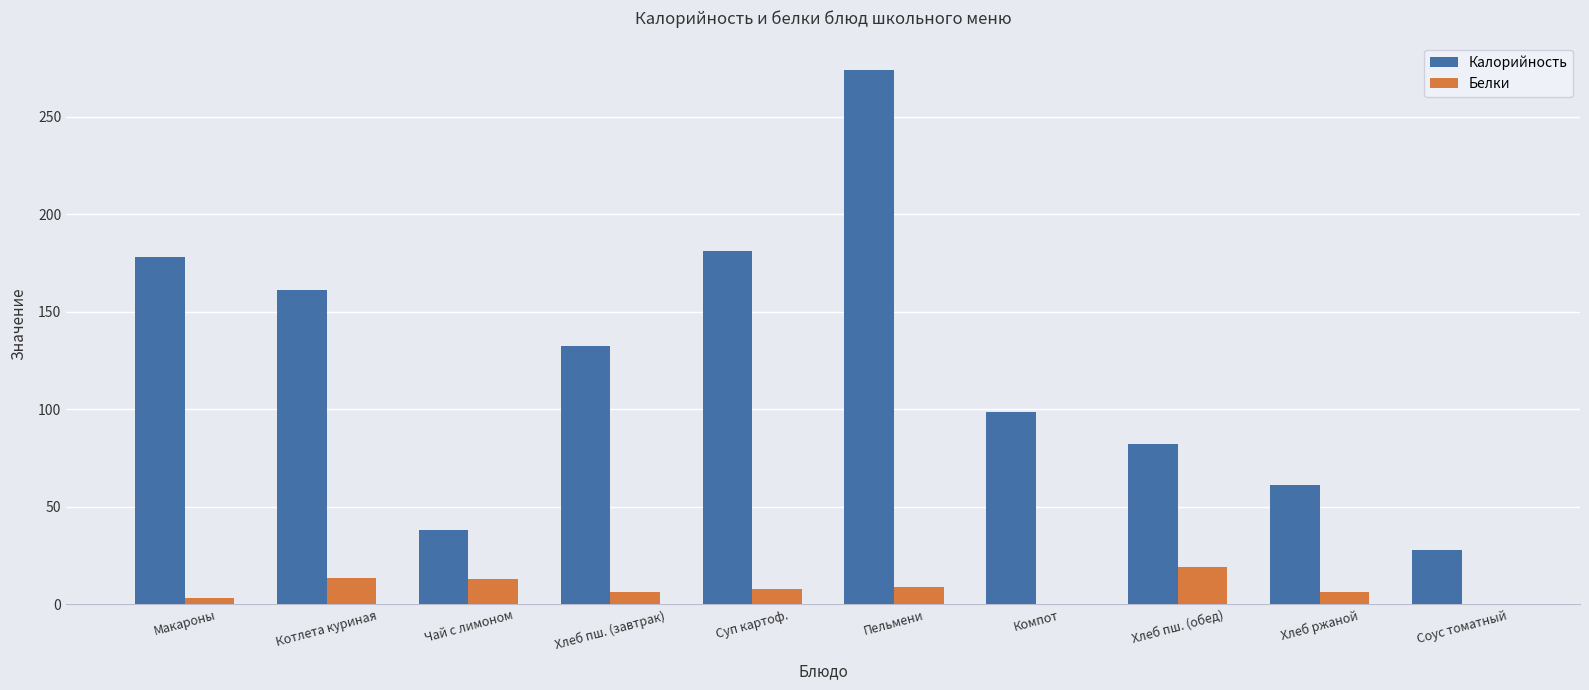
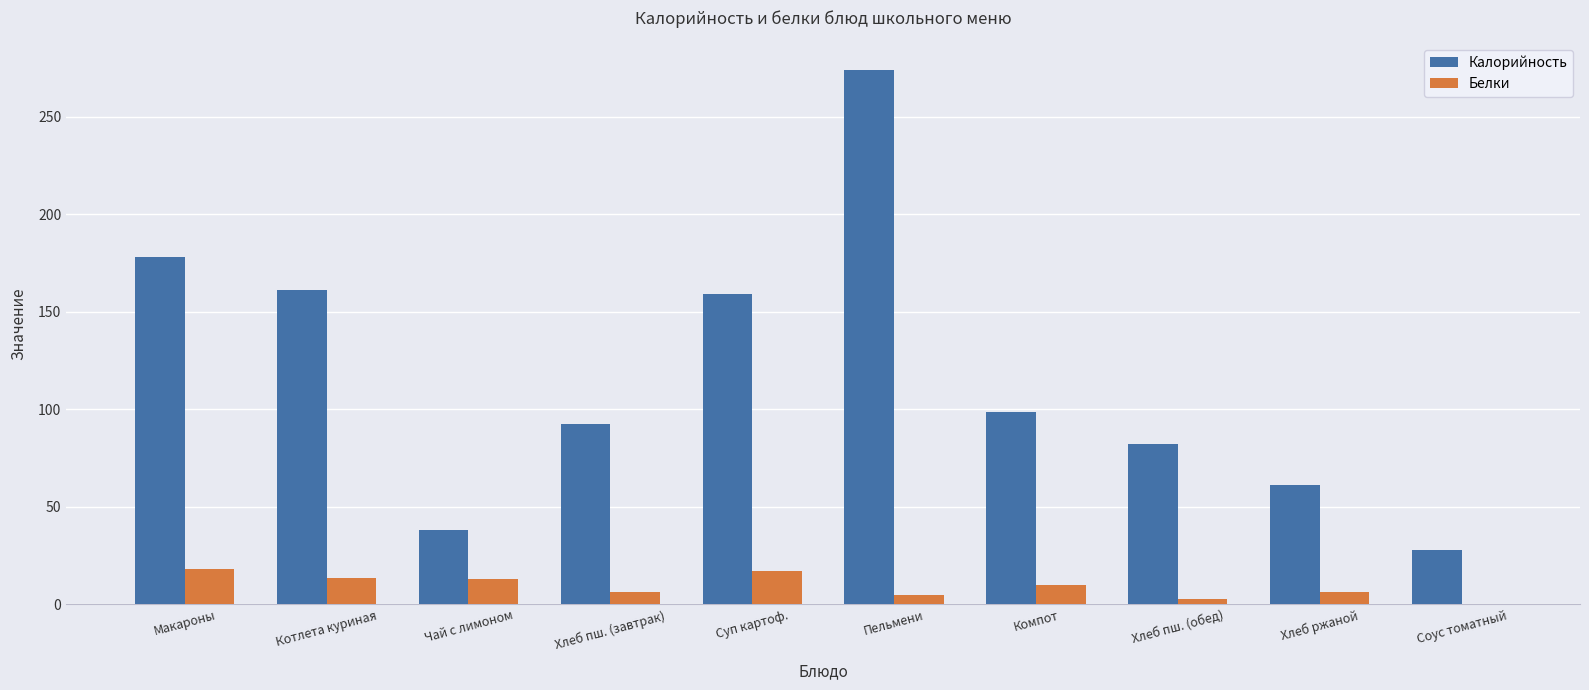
Белки, Макароны: 3 -> 18
Калорийность, Хлеб пш. (завтрак): 133 -> 92
Калорийность, Суп картоф.: 181 -> 159
Белки, Суп картоф.: 8 -> 17
Белки, Пельмени: 9 -> 5
Белки, Компот: 0 -> 10
Белки, Хлеб пш. (обед): 19 -> 3
